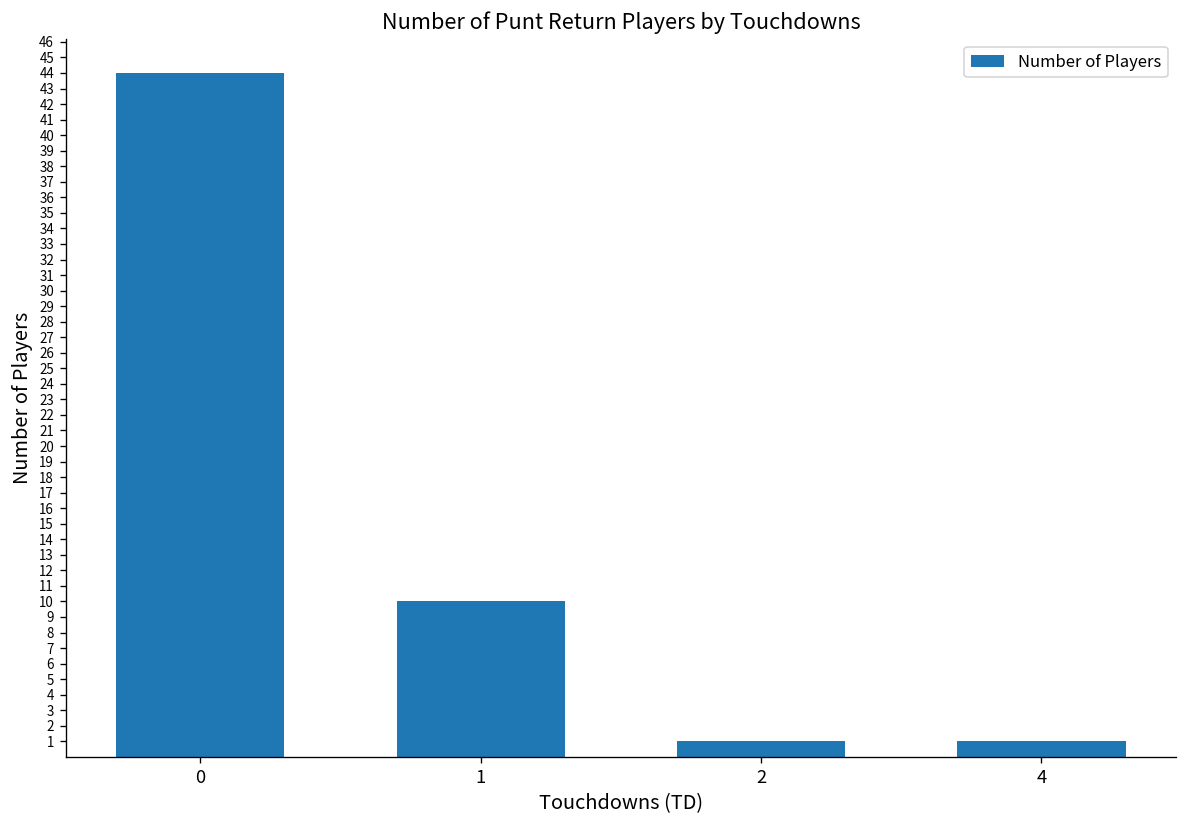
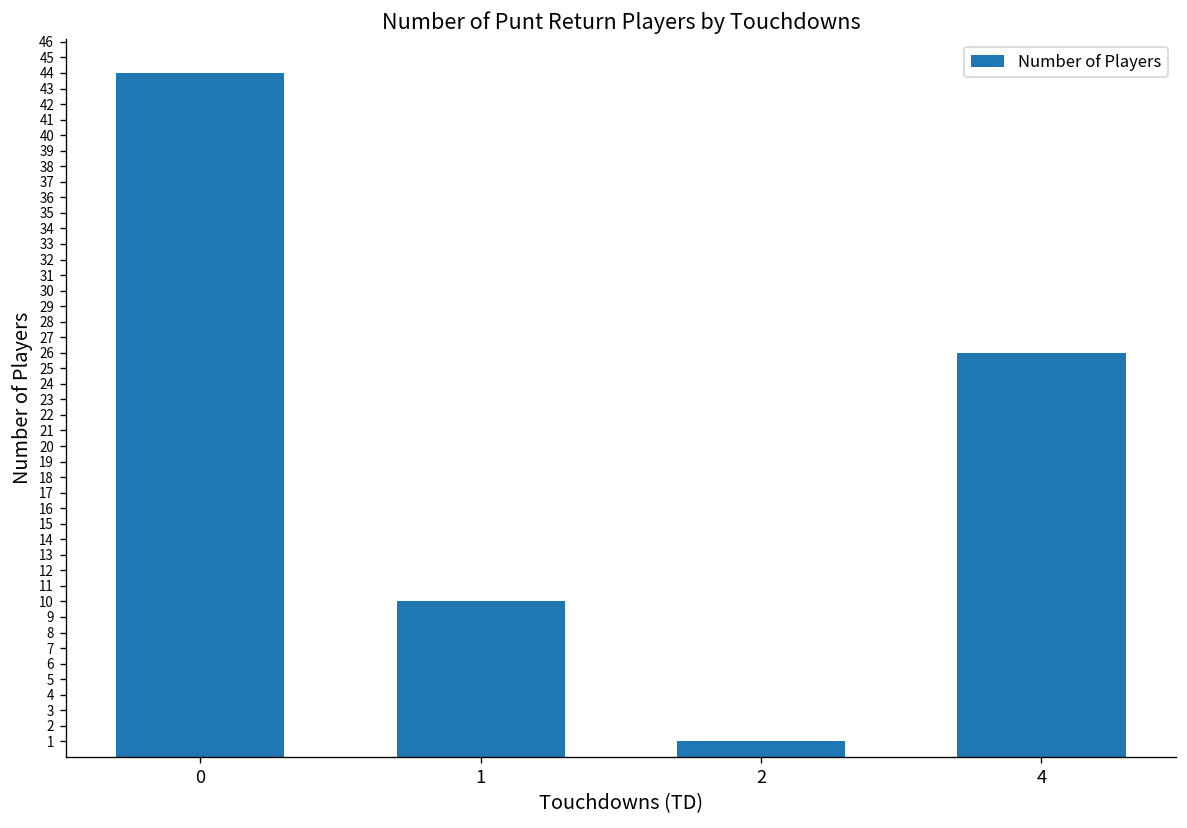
4: 1 -> 26
